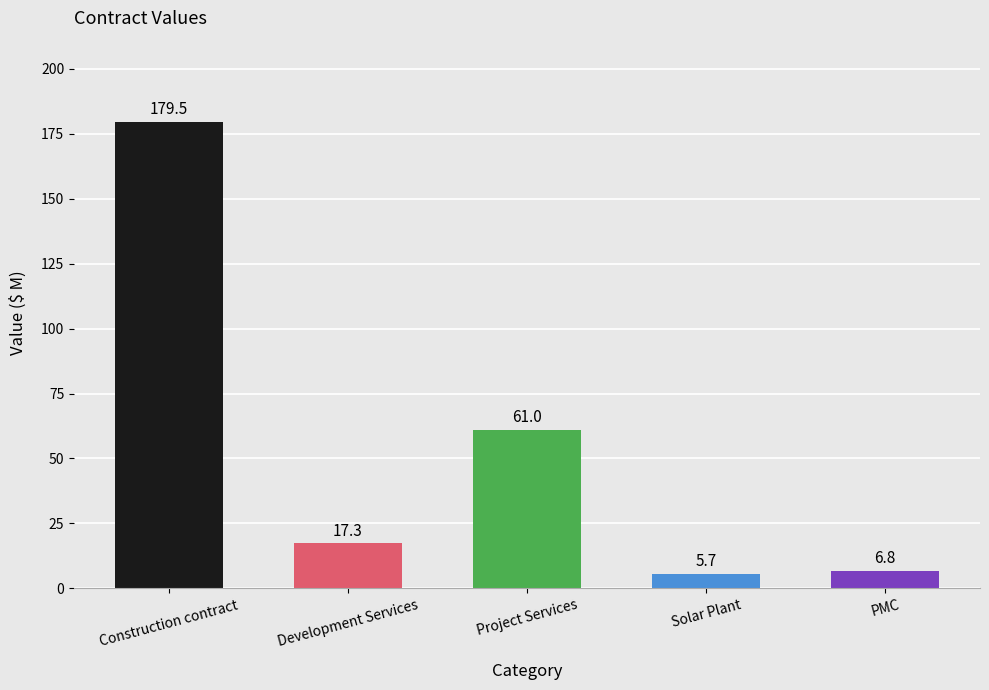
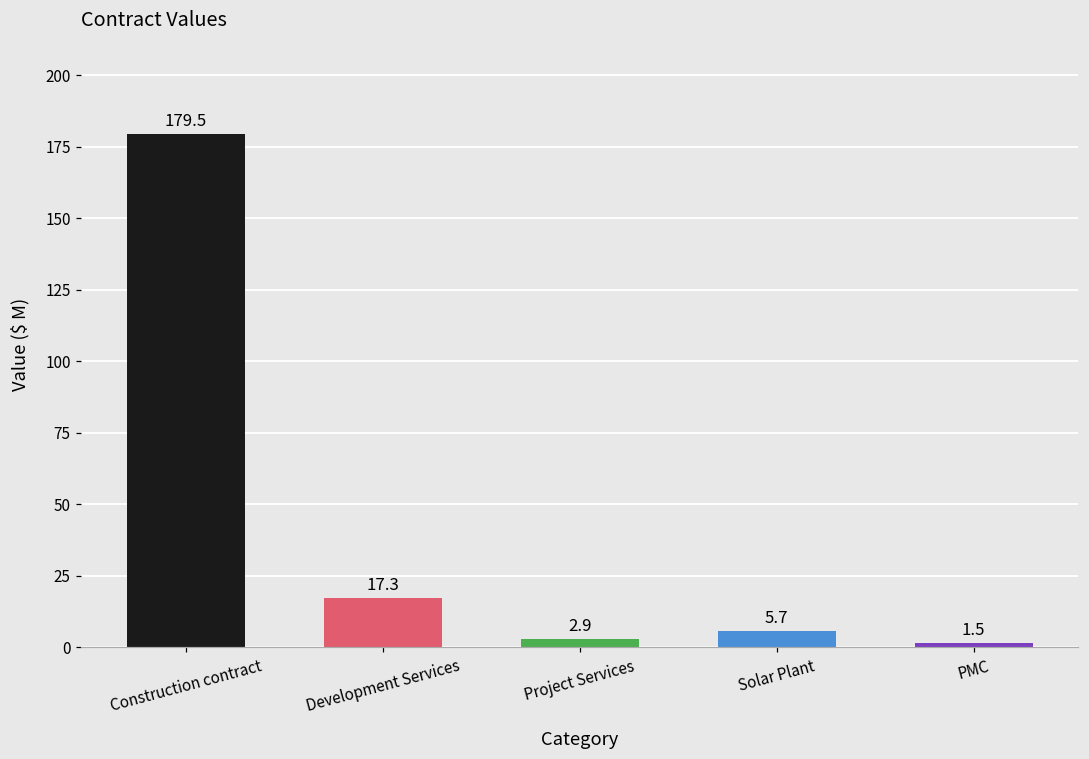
Project Services: 61.0 -> 2.9
PMC: 6.8 -> 1.5
